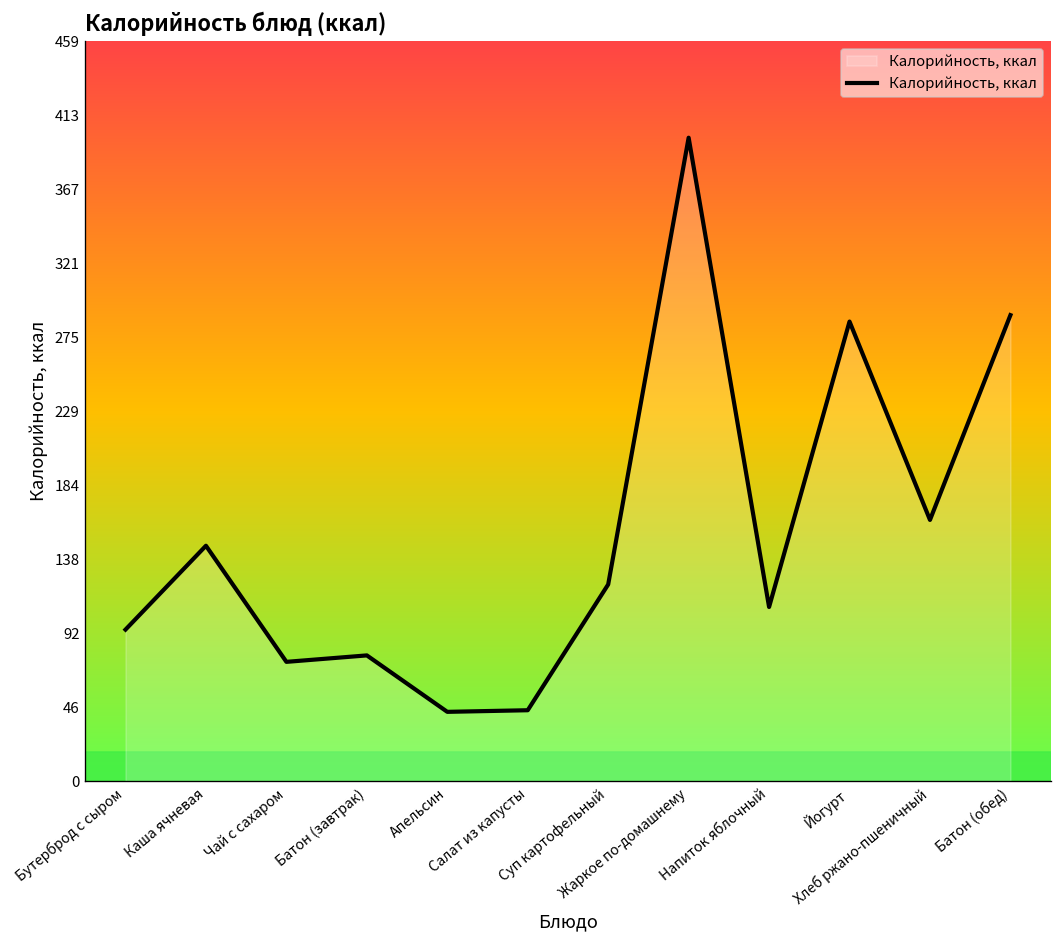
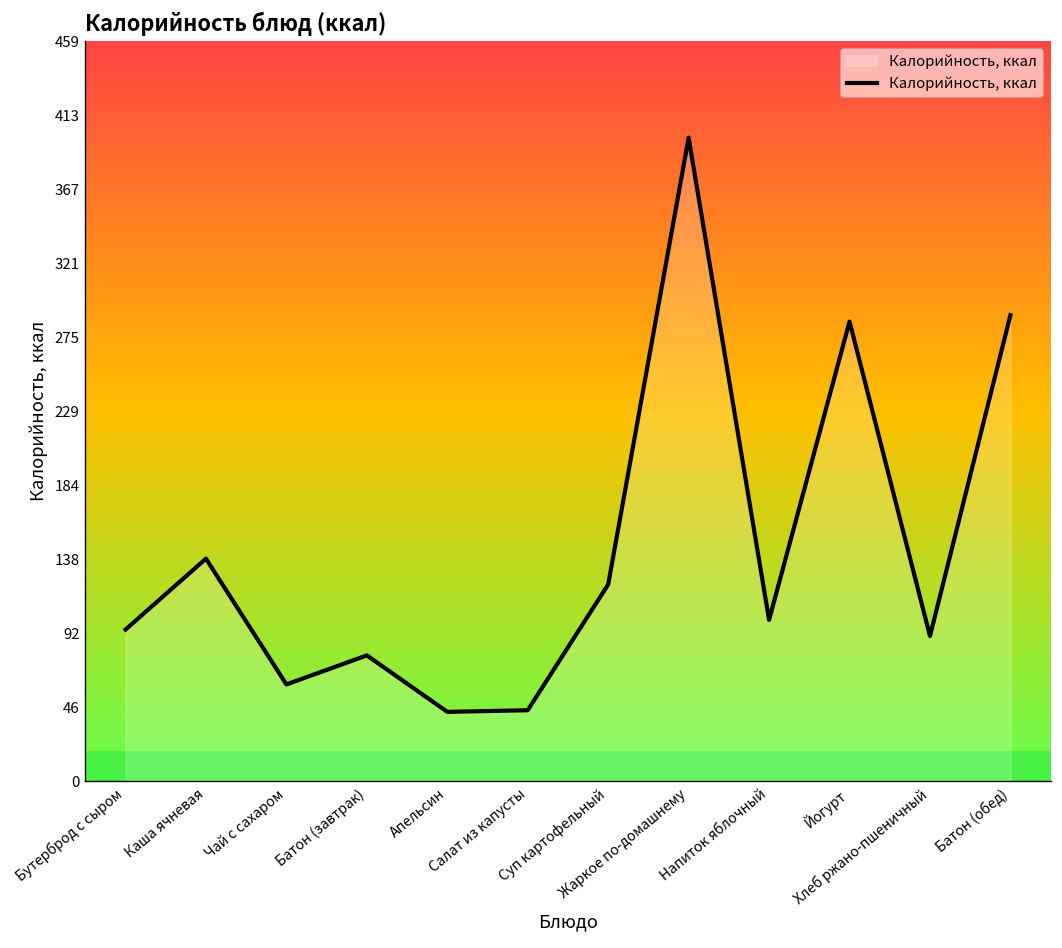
Каша ячневая: 146 -> 138
Чай с сахаром: 74 -> 60
Напиток яблочный: 108 -> 100
Хлеб ржано-пшеничный: 162 -> 90
